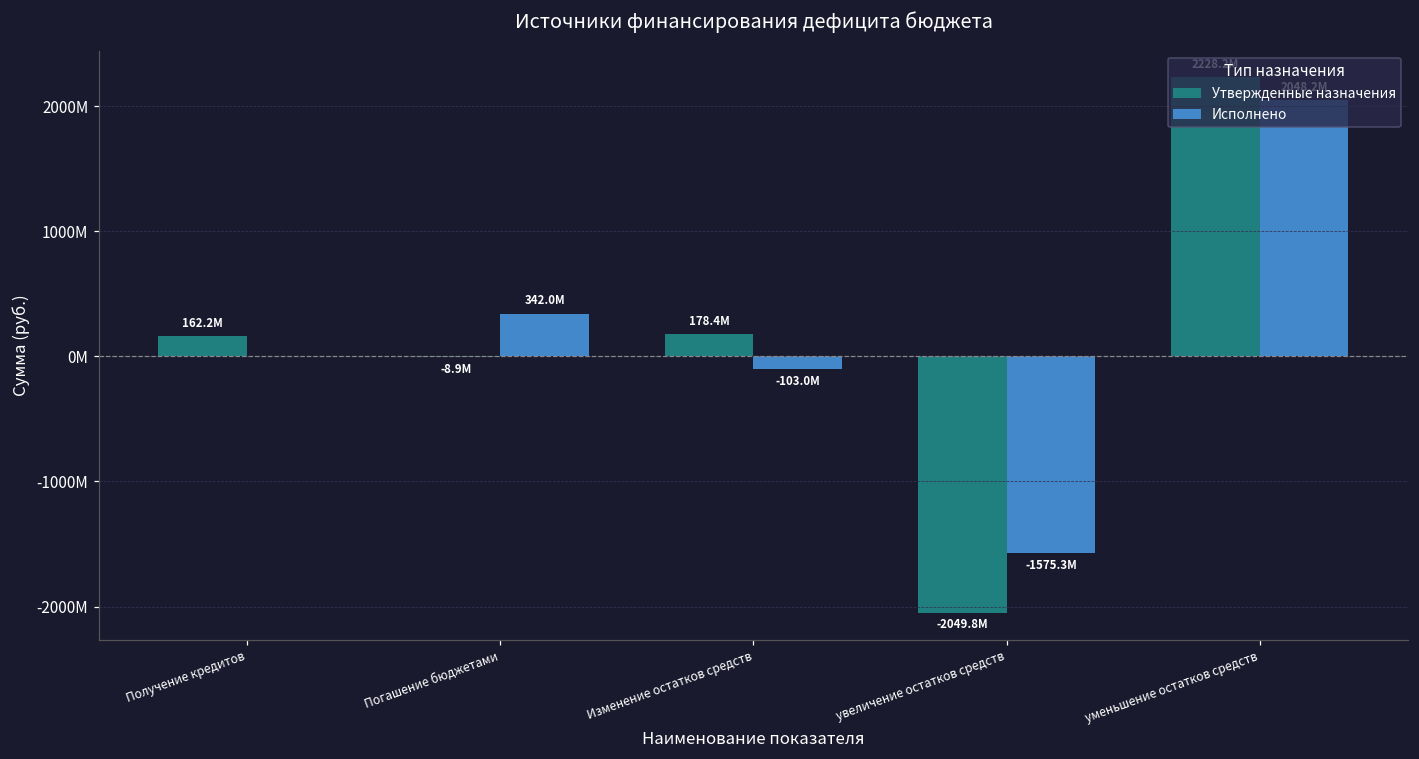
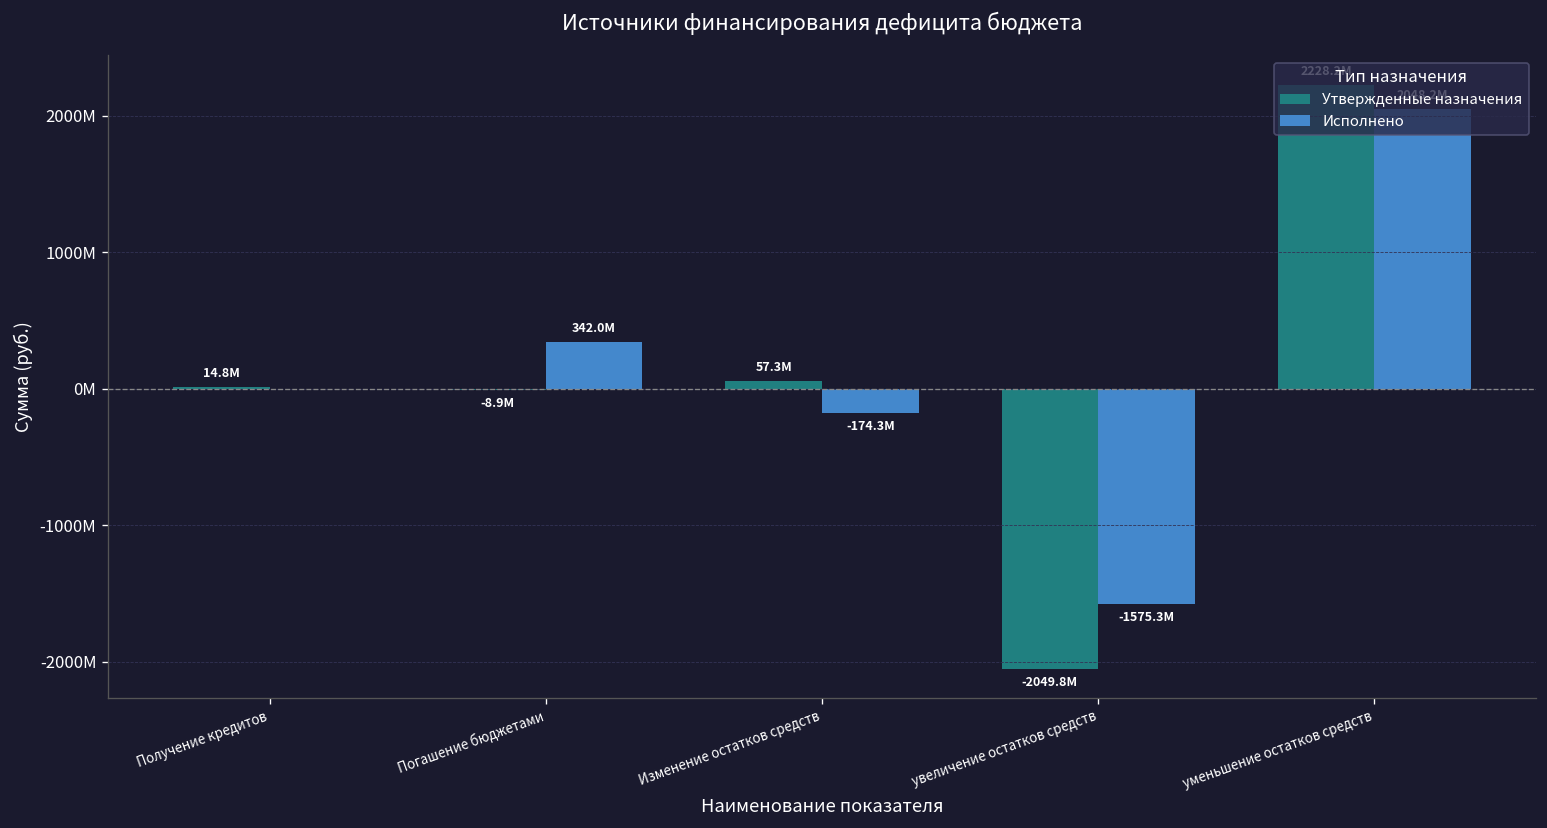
Утвержденные назначения, Получение кредитов: 162.2M -> 14.8M
Утвержденные назначения, Изменение остатков средств: 178.4M -> 57.3M
Исполнено, Изменение остатков средств: -103.0M -> -174.3M
